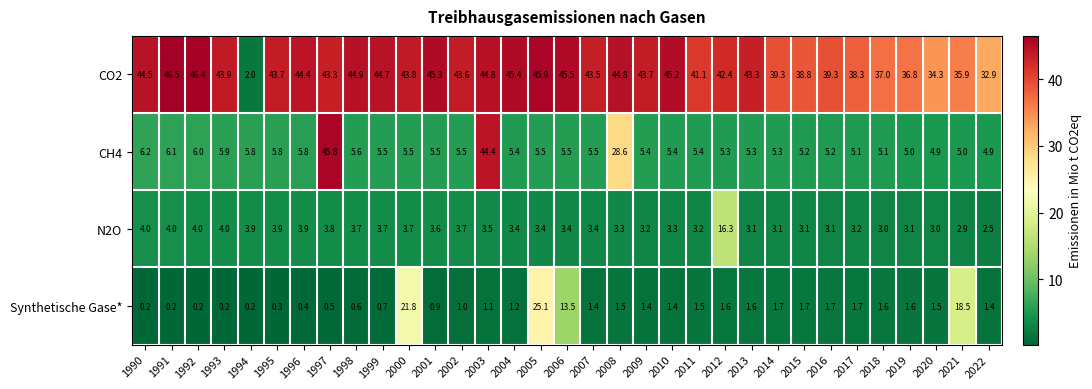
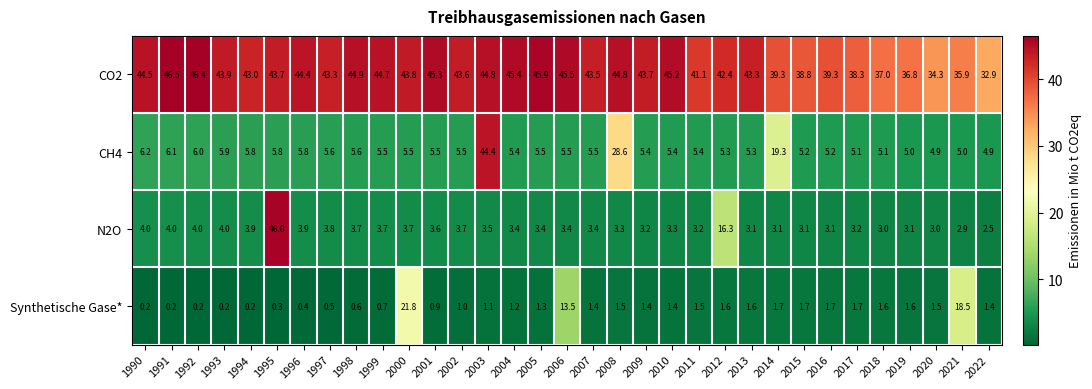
CO2, 1994: 2.0 -> 43.0
CH4, 1997: 45.8 -> 5.6
CH4, 2014: 5.3 -> 19.3
N2O, 1995: 3.9 -> 46.0
Synthetische Gase*, 2005: 25.1 -> 1.3
